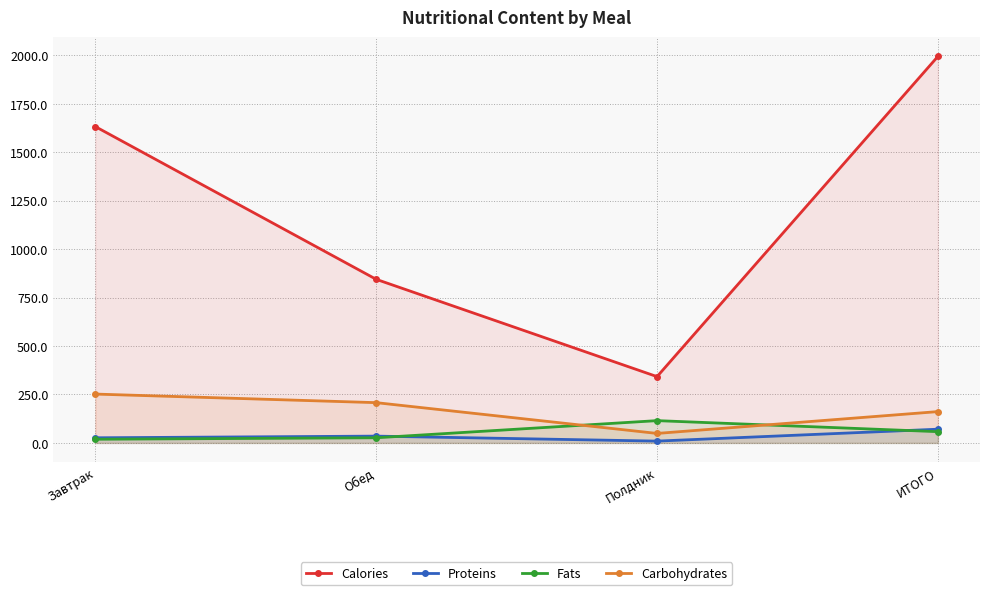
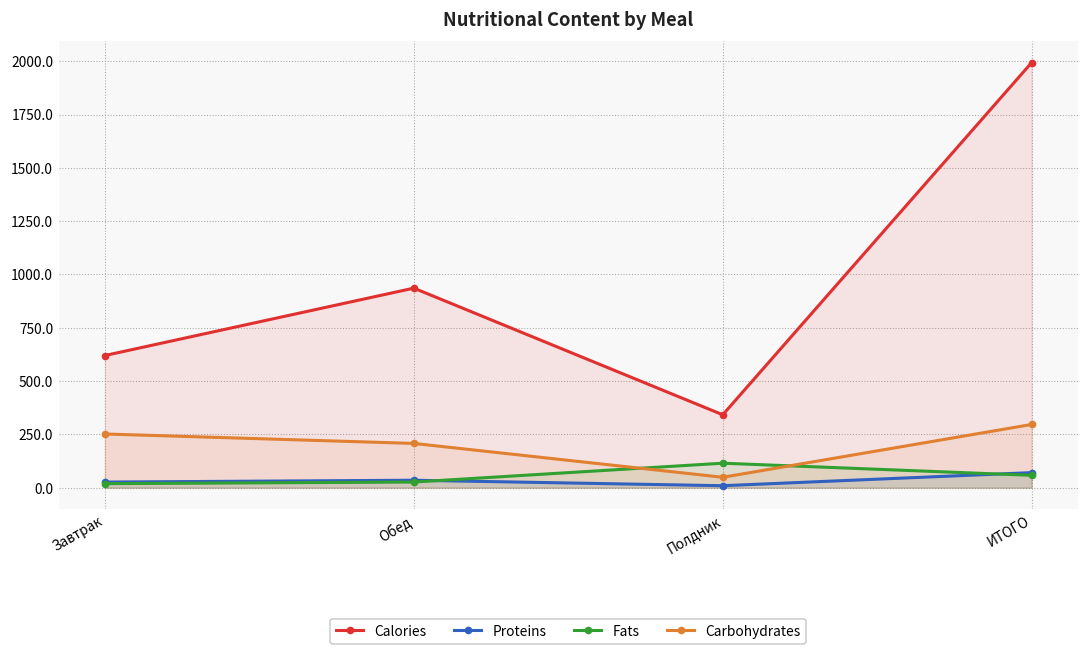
Calories, Завтрак: 1630 -> 620
Calories, Обед: 840 -> 940
Carbohydrates, ИТОГО: 160 -> 300
